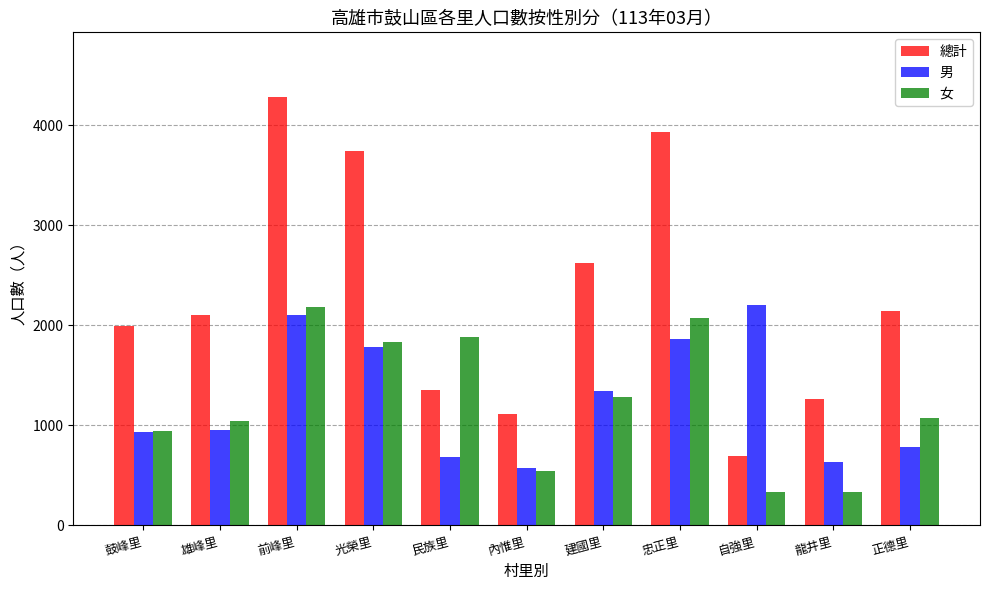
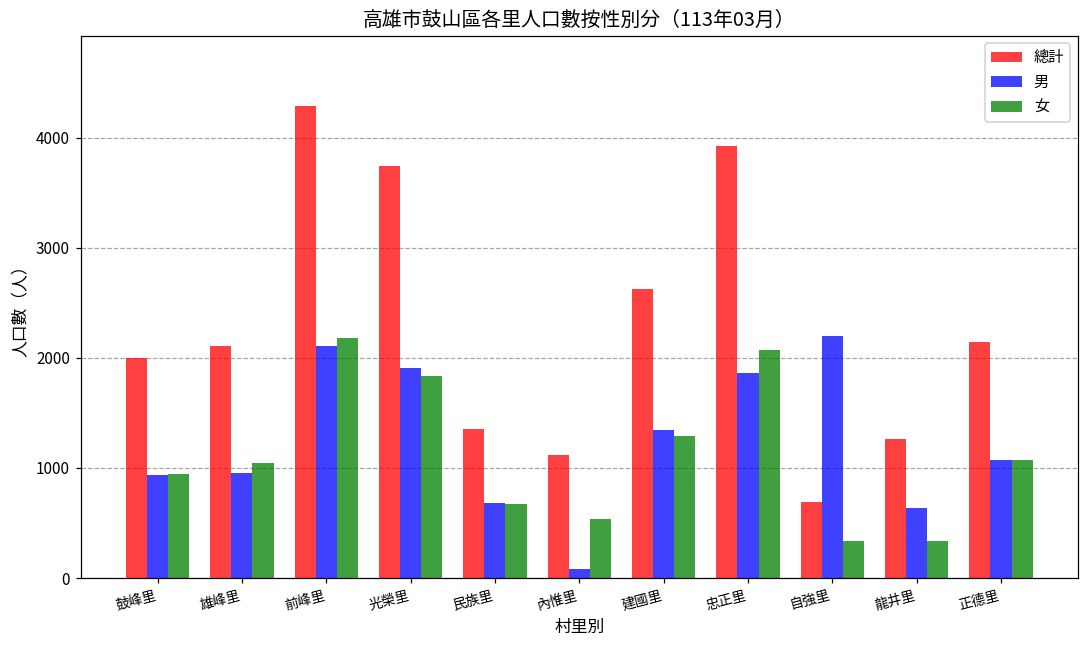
男, 光榮里: 1790 -> 1910
女, 民族里: 1880 -> 670
男, 內惟里: 580 -> 80
男, 正德里: 790 -> 1070
